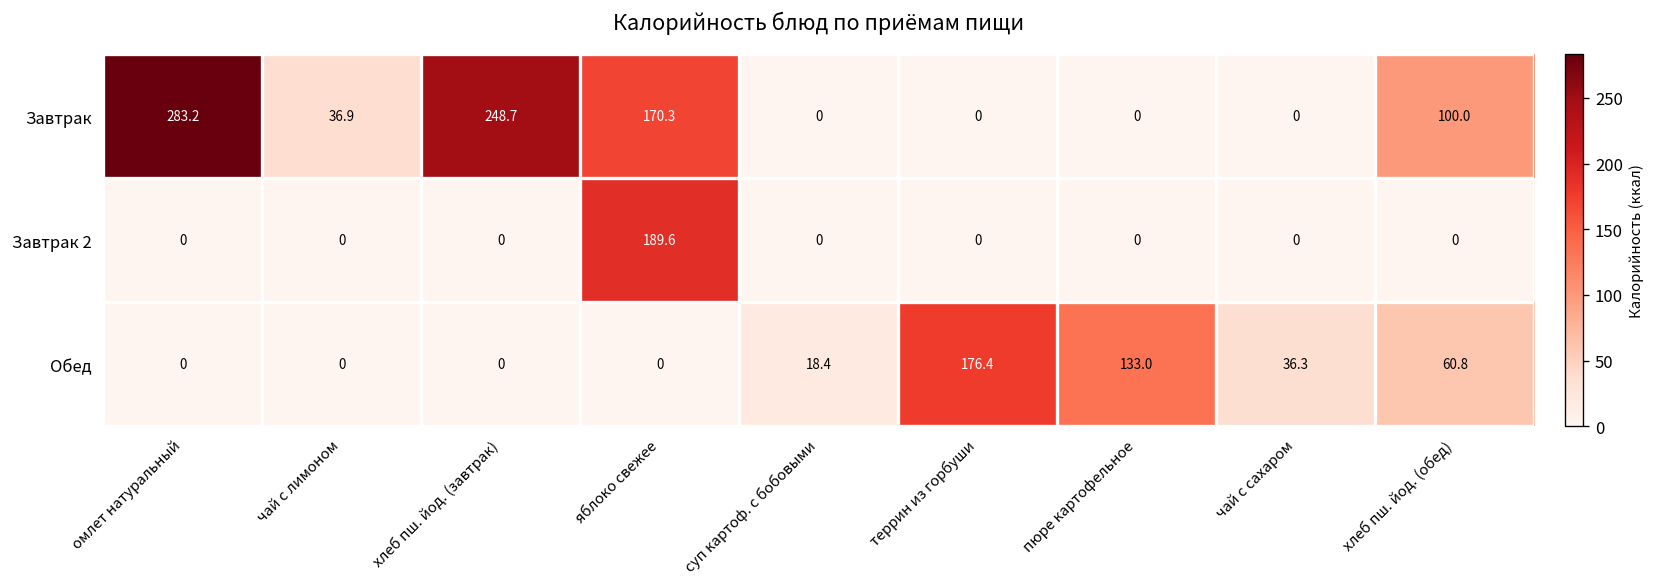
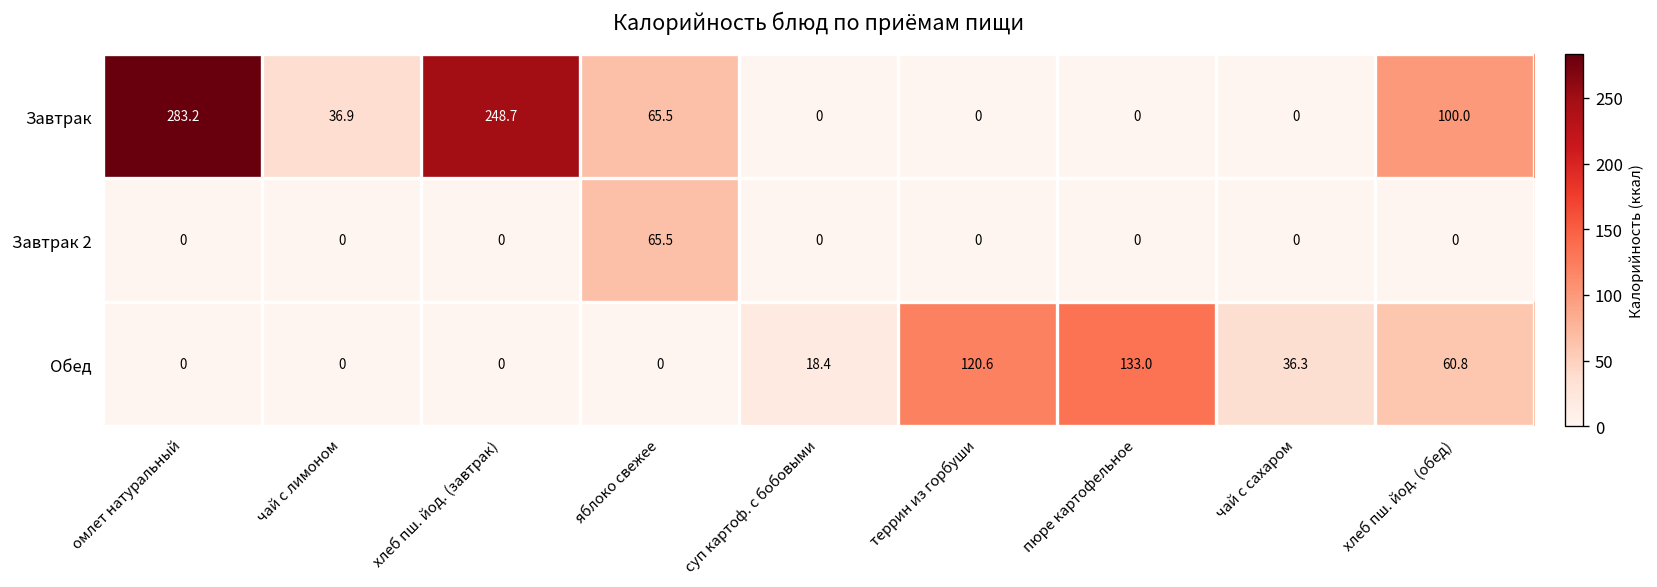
Завтрак, яблоко свежее: 170.3 -> 65.5
Завтрак 2, яблоко свежее: 189.6 -> 65.5
Обед, террин из горбуши: 176.4 -> 120.6
